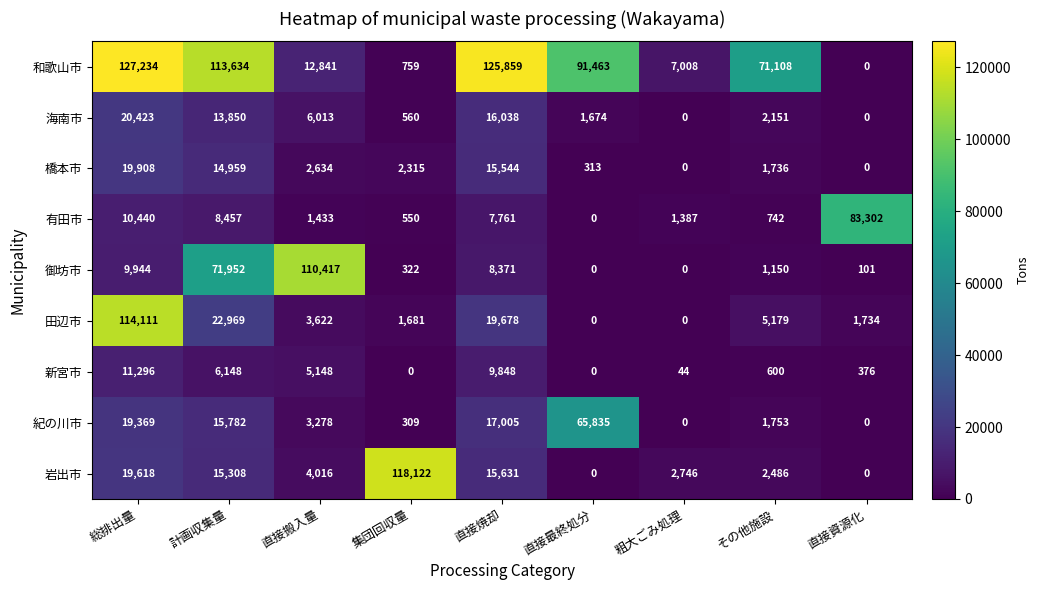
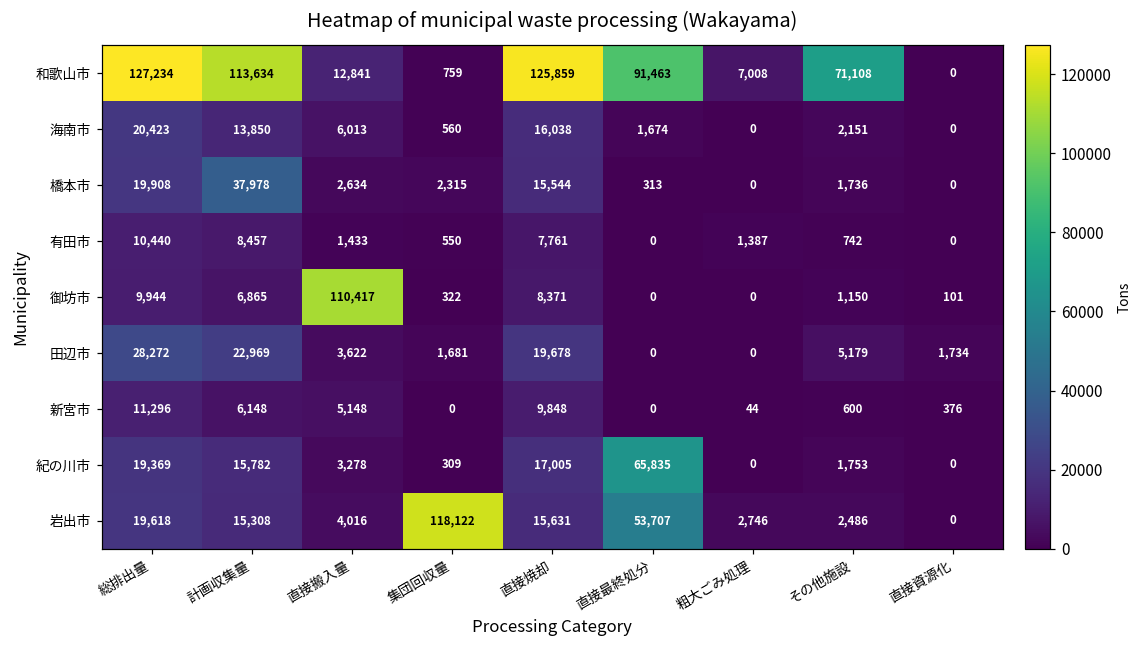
橋本市, 計画収集量: 14,959 -> 37,978
有田市, 直接資源化: 83,302 -> 0
御坊市, 計画収集量: 71,952 -> 6,865
田辺市, 総排出量: 114,111 -> 28,272
岩出市, 直接最終処分: 0 -> 53,707
